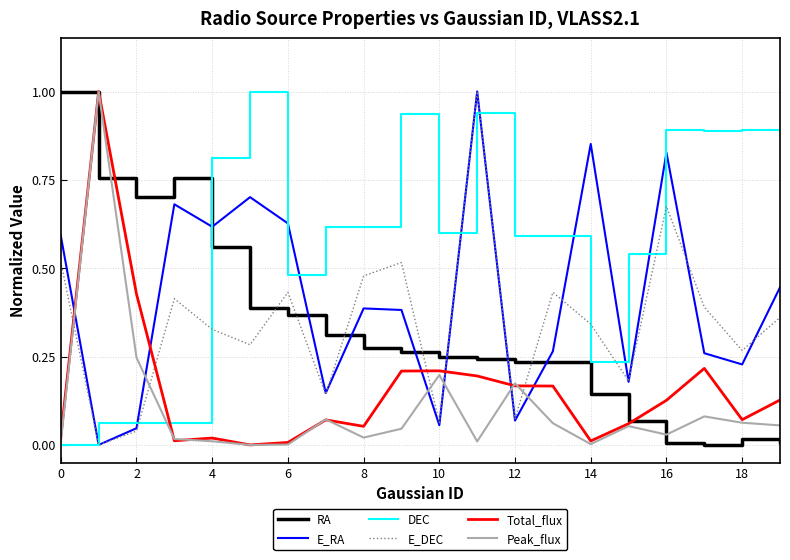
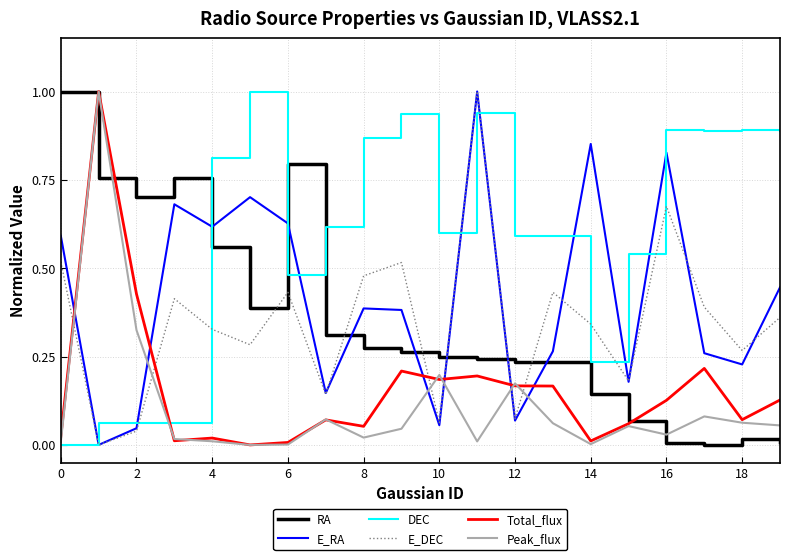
Peak_flux, 2: 0.25 -> 0.32
RA, 6: 0.37 -> 0.80
DEC, 8: 0.62 -> 0.87
Total_flux, 10: 0.21 -> 0.19
